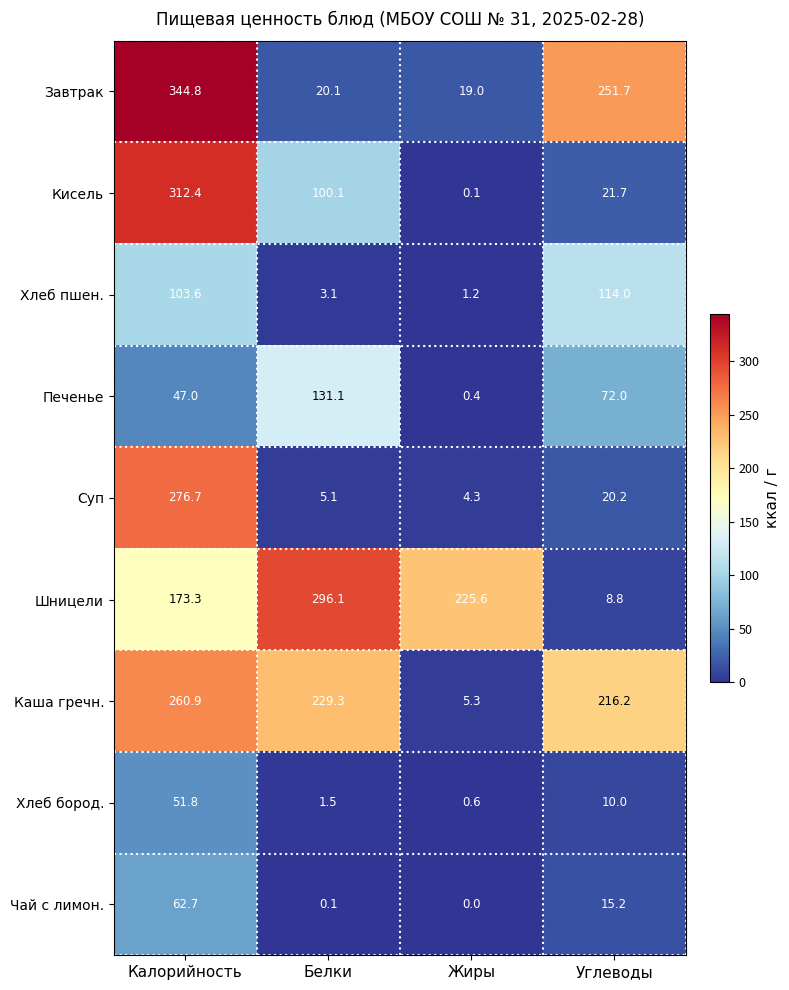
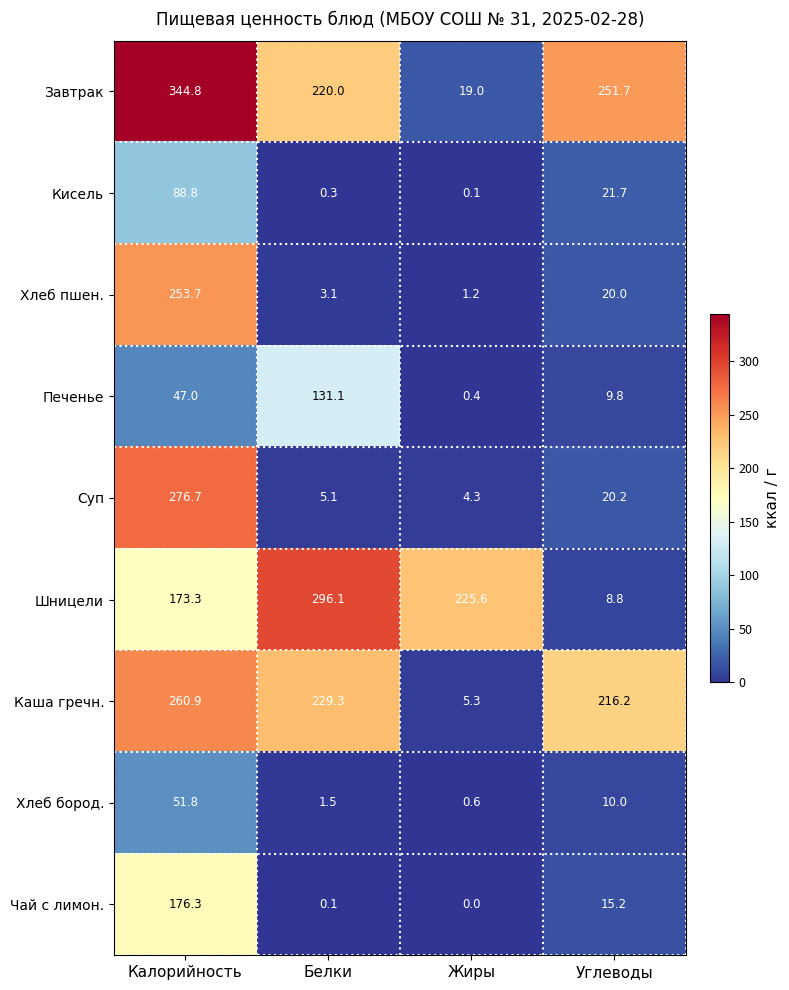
Завтрак, Белки: 20.1 -> 220.0
Кисель, Калорийность: 312.4 -> 88.8
Кисель, Белки: 100.1 -> 0.3
Хлеб пшен., Калорийность: 103.6 -> 253.7
Хлеб пшен., Углеводы: 114.0 -> 20.0
Печенье, Углеводы: 72.0 -> 9.8
Чай с лимон., Калорийность: 62.7 -> 176.3
